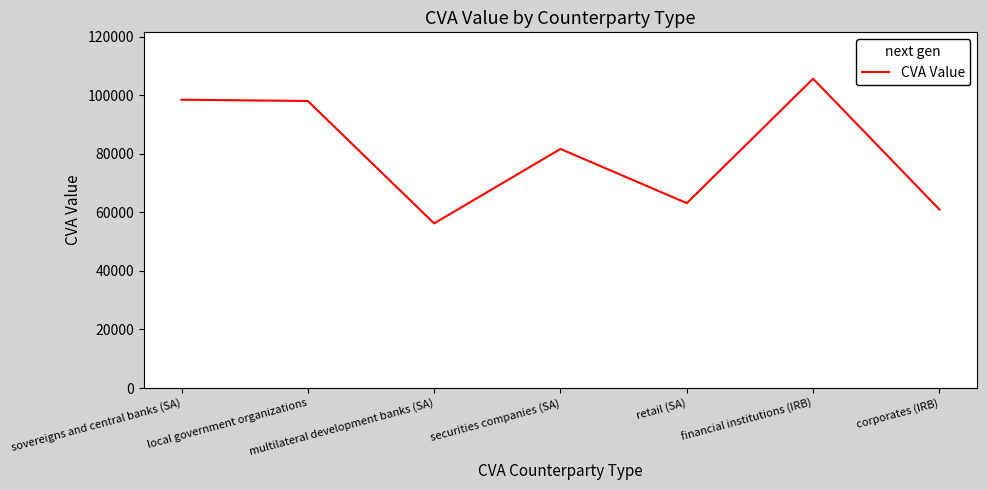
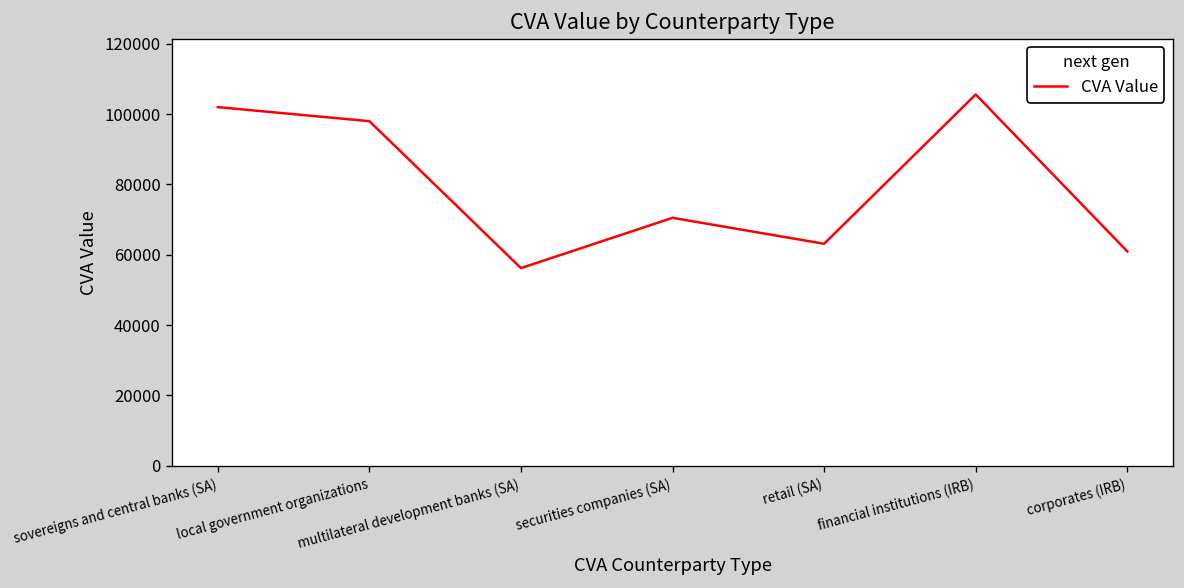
sovereigns and central banks (SA): 98000 -> 102000
securities companies (SA): 82000 -> 71000
